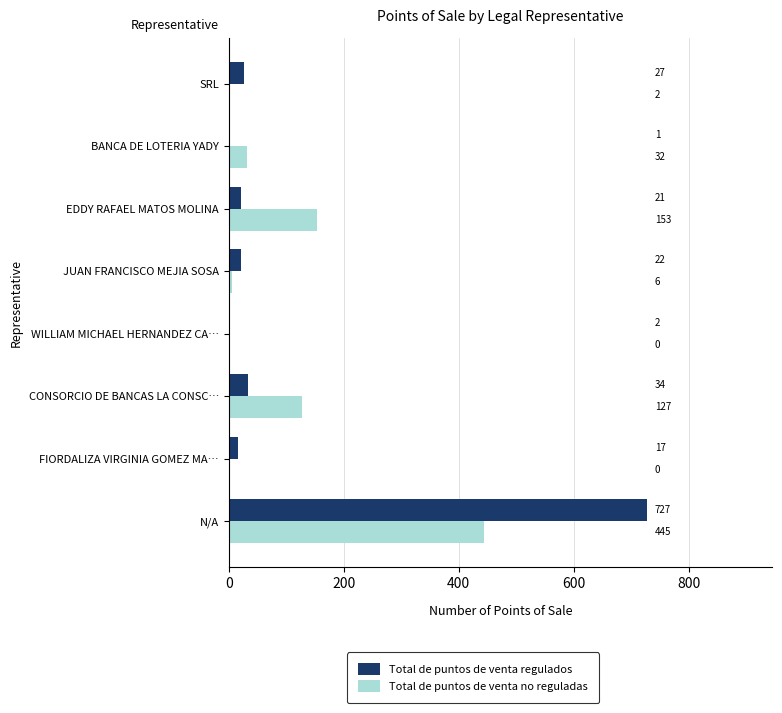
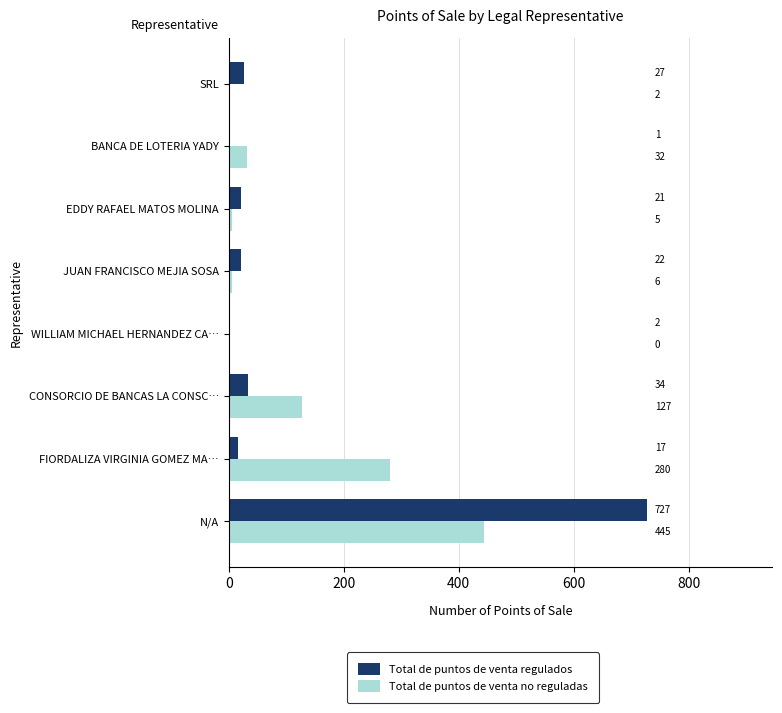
Total de puntos de venta no reguladas, EDDY RAFAEL MATOS MOLINA: 153 -> 5
Total de puntos de venta no reguladas, FIORDALIZA VIRGINIA GOMEZ MA…: 0 -> 280
